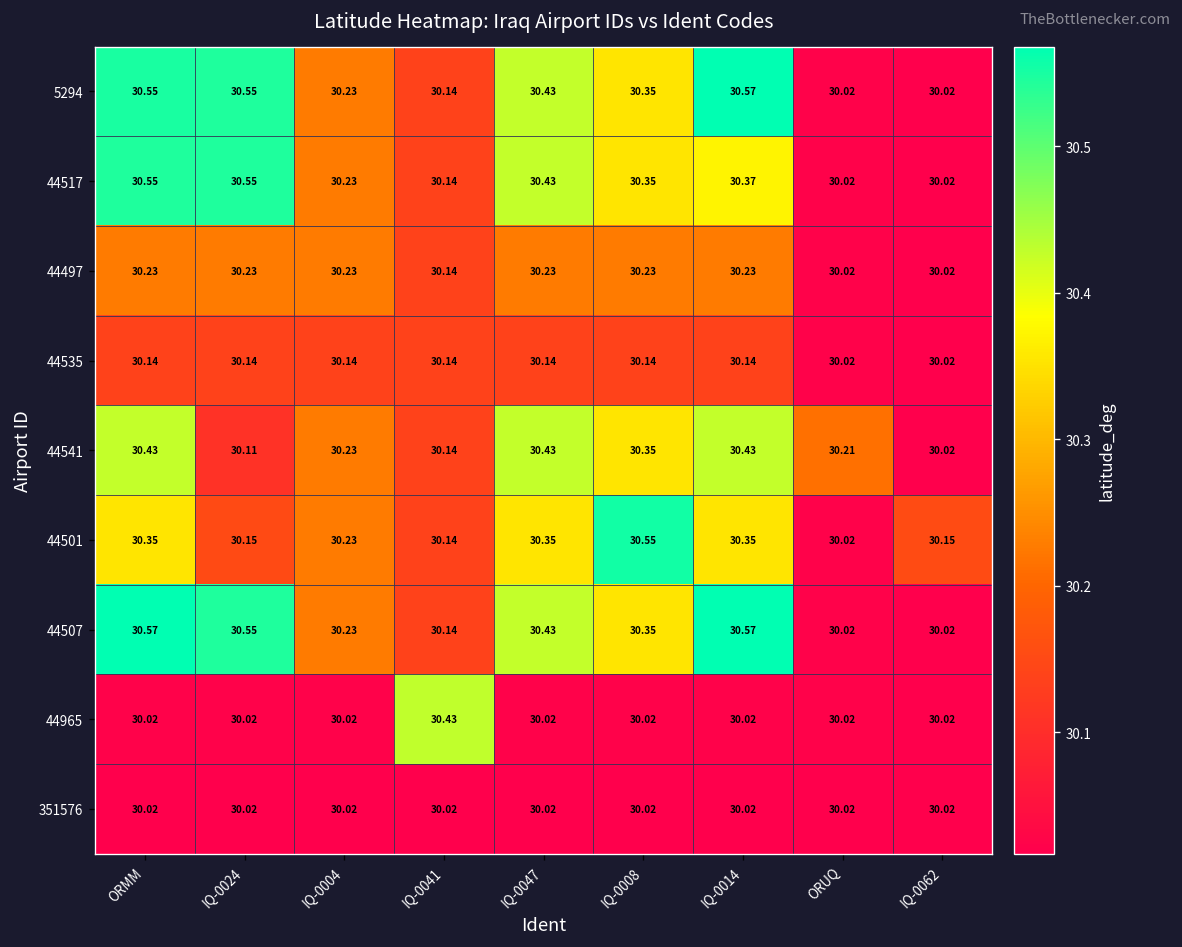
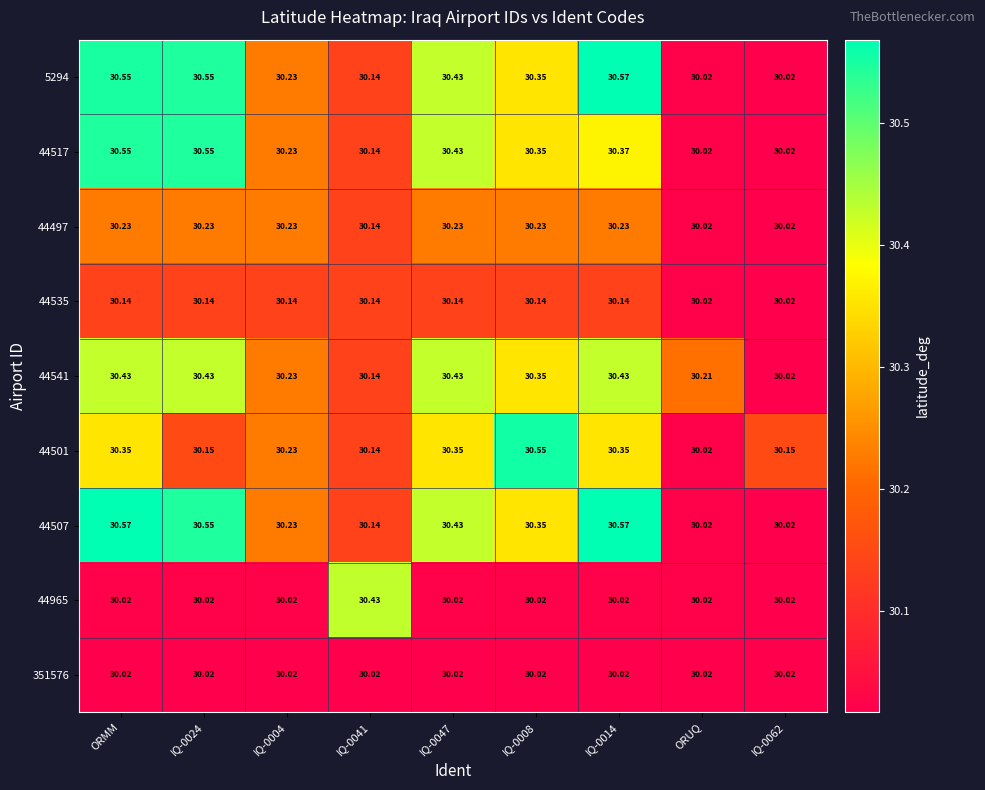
44541, IQ-0024: 30.11 -> 30.43
